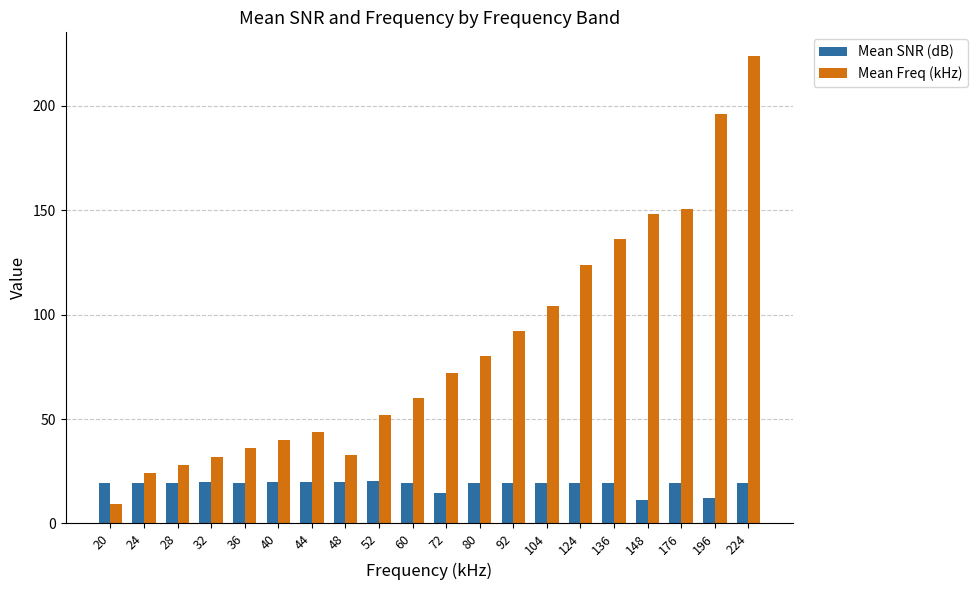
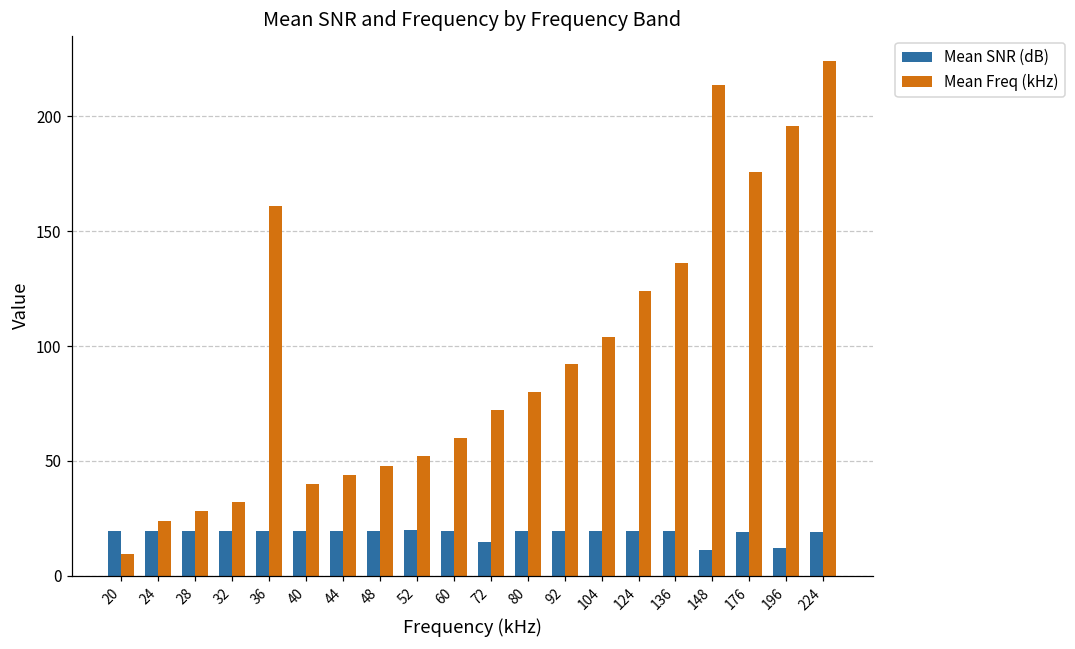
Mean Freq (kHz), 36: 36 -> 161
Mean Freq (kHz), 48: 33 -> 48
Mean Freq (kHz), 148: 148 -> 214
Mean Freq (kHz), 176: 151 -> 176
